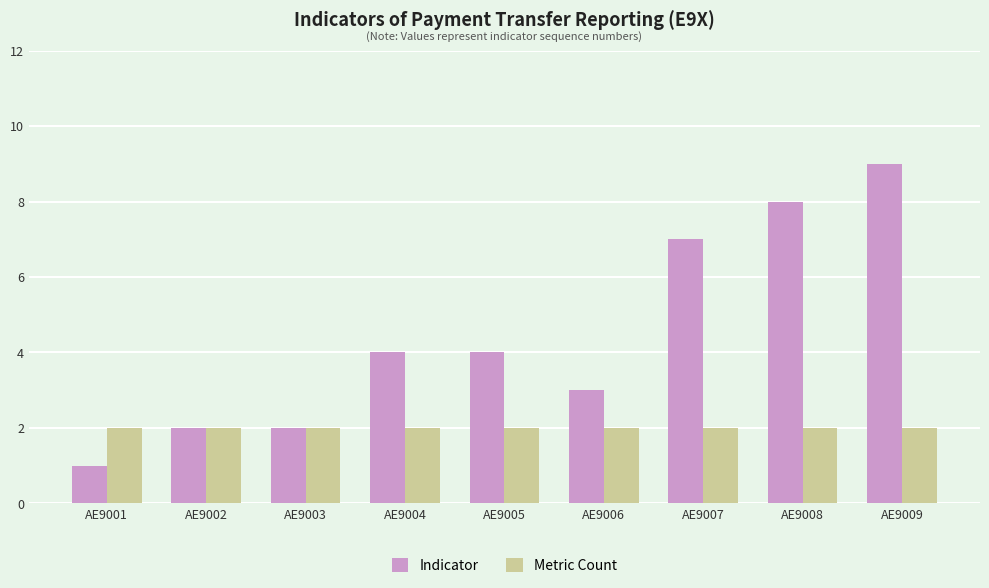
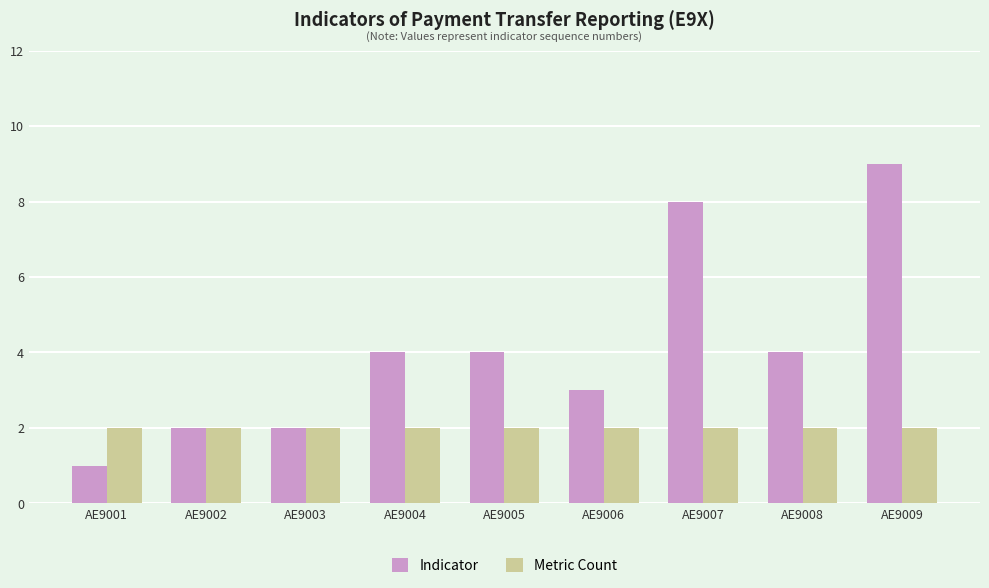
Indicator, AE9007: 7 -> 8
Indicator, AE9008: 8 -> 4
